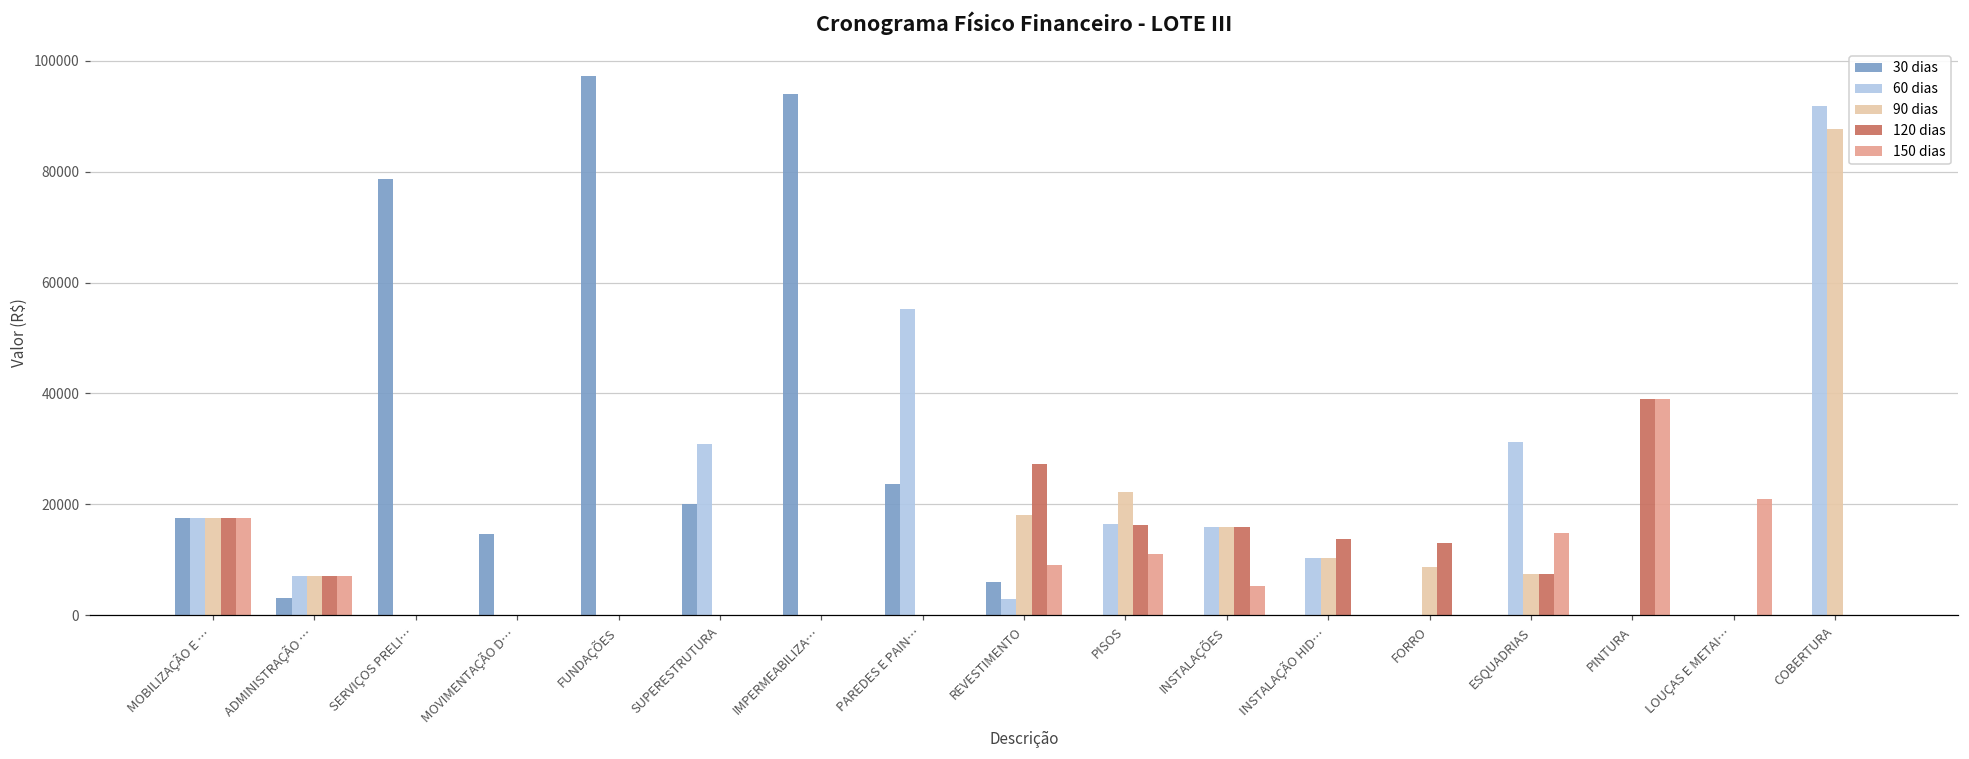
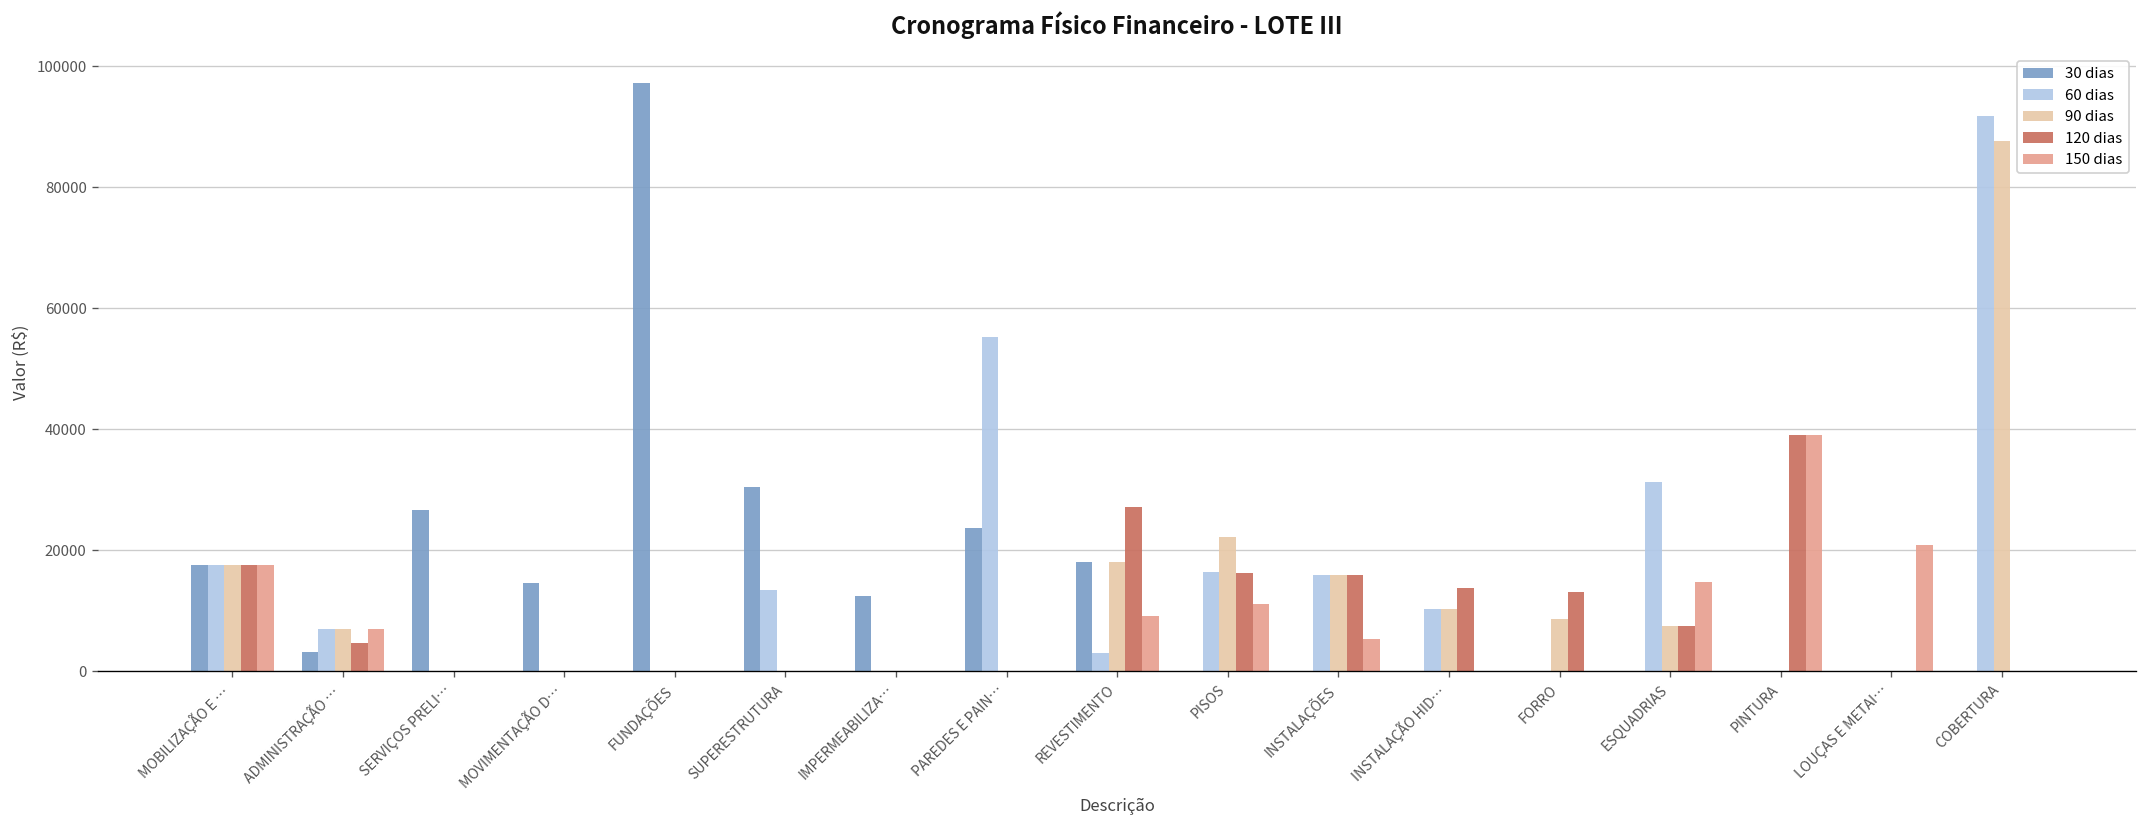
120 dias, ADMINISTRAÇÃO …: 7000 -> 5000
30 dias, SERVIÇOS PRELI…: 79000 -> 27000
30 dias, SUPERESTRUTURA: 20000 -> 30000
60 dias, SUPERESTRUTURA: 31000 -> 13000
30 dias, IMPERMEABILIZA…: 94000 -> 12000
30 dias, REVESTIMENTO: 6000 -> 18000
